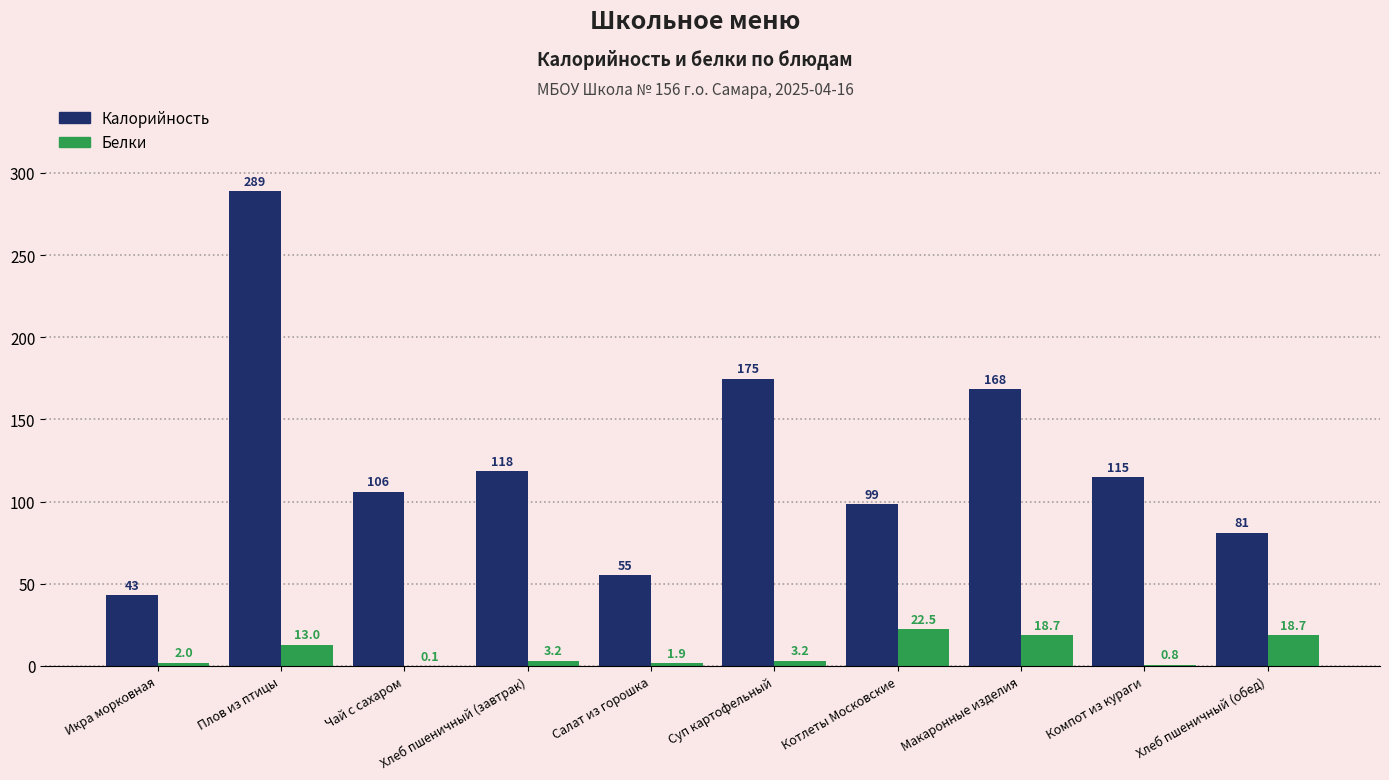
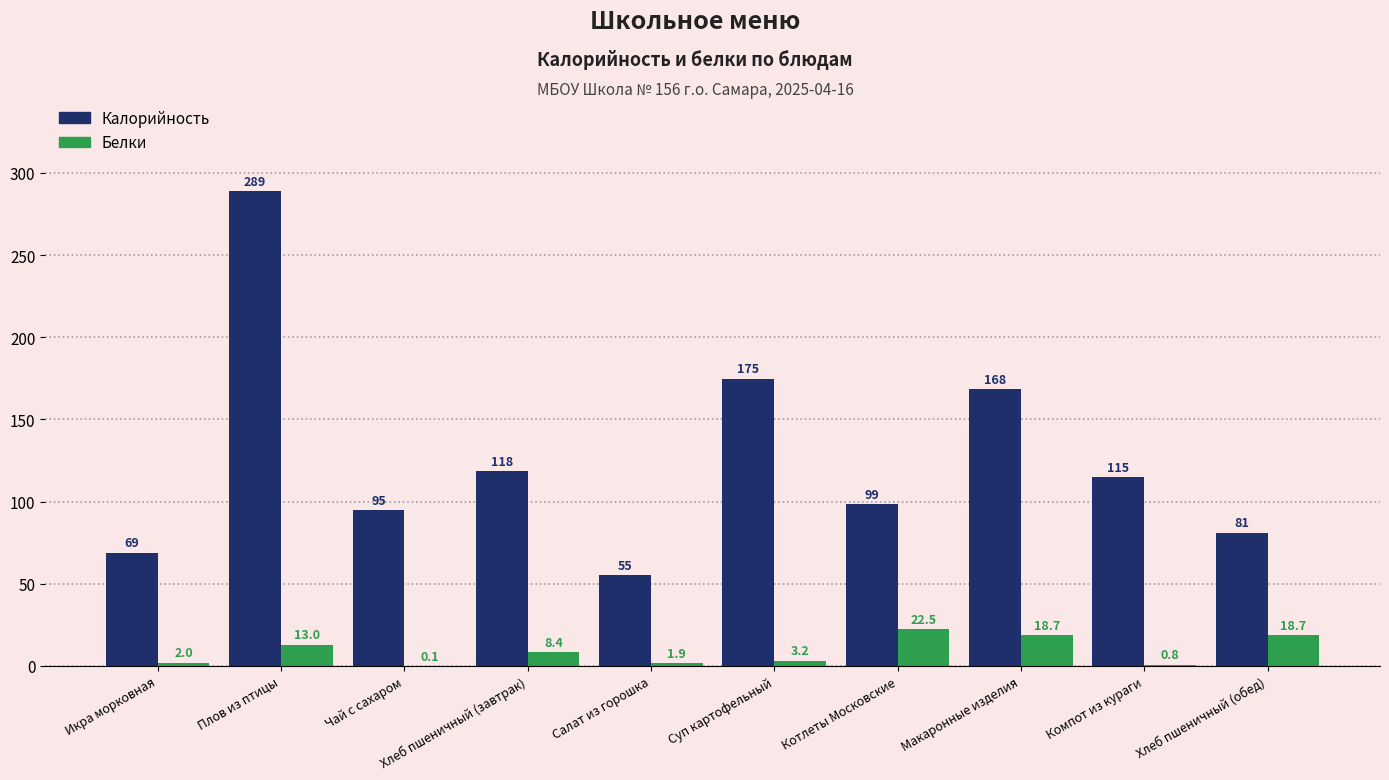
Калорийность, Икра морковная: 43 -> 69
Калорийность, Чай с сахаром: 106 -> 95
Белки, Хлеб пшеничный (завтрак): 3.2 -> 8.4
